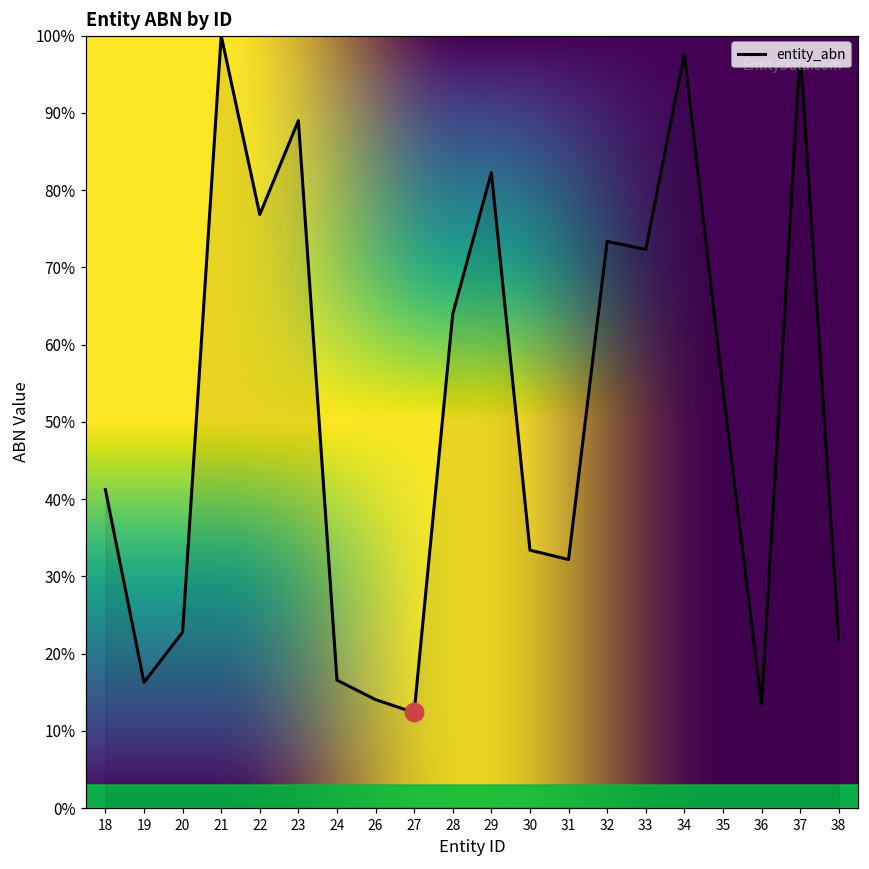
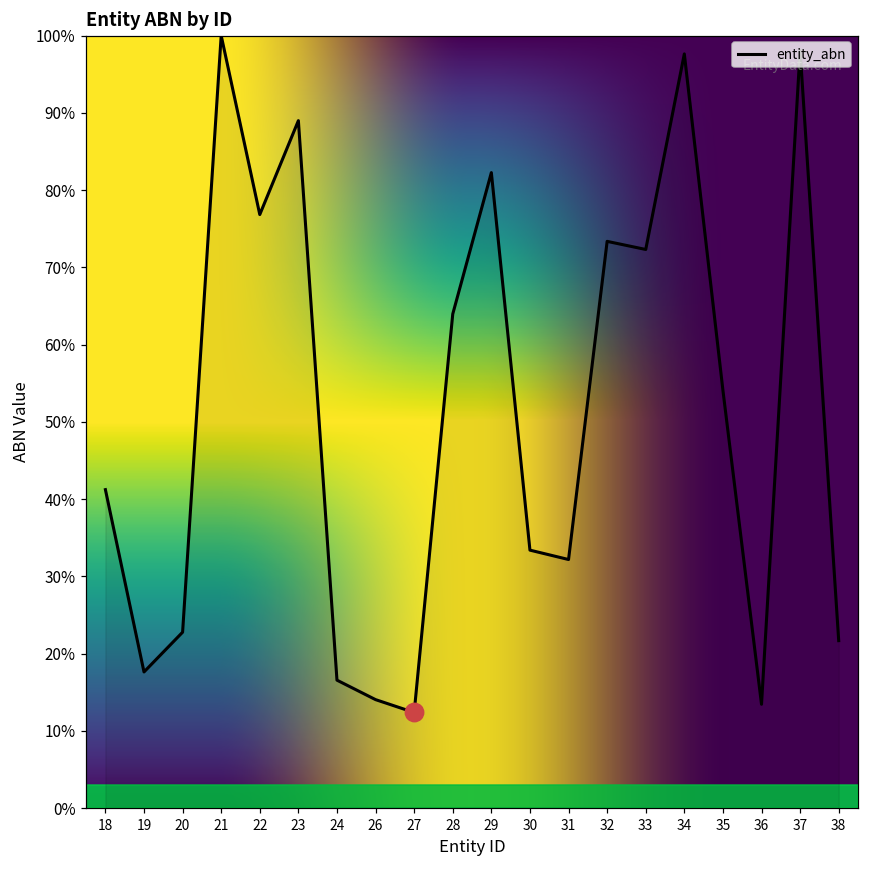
entity_abn, 19: 16% -> 18%
